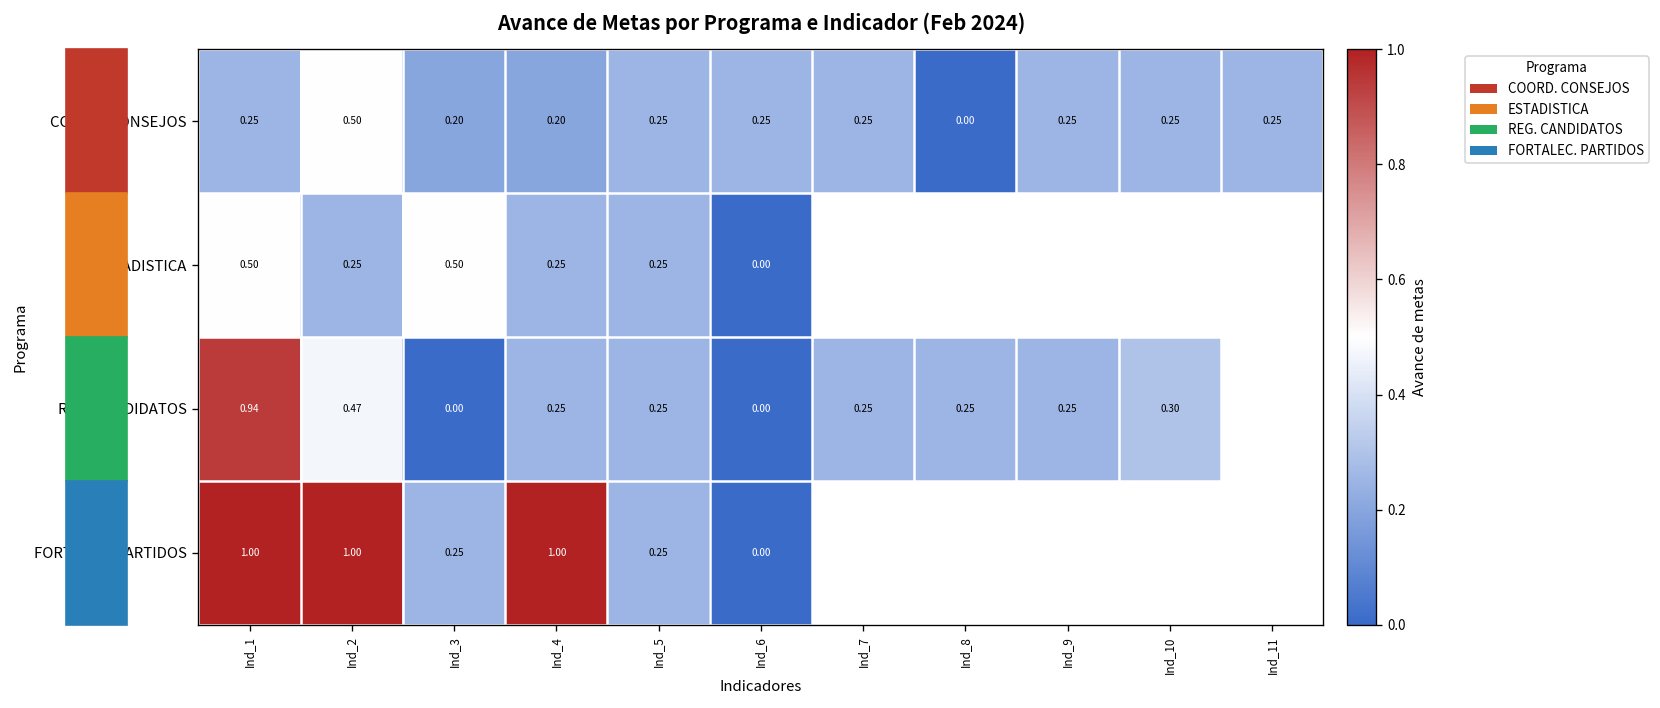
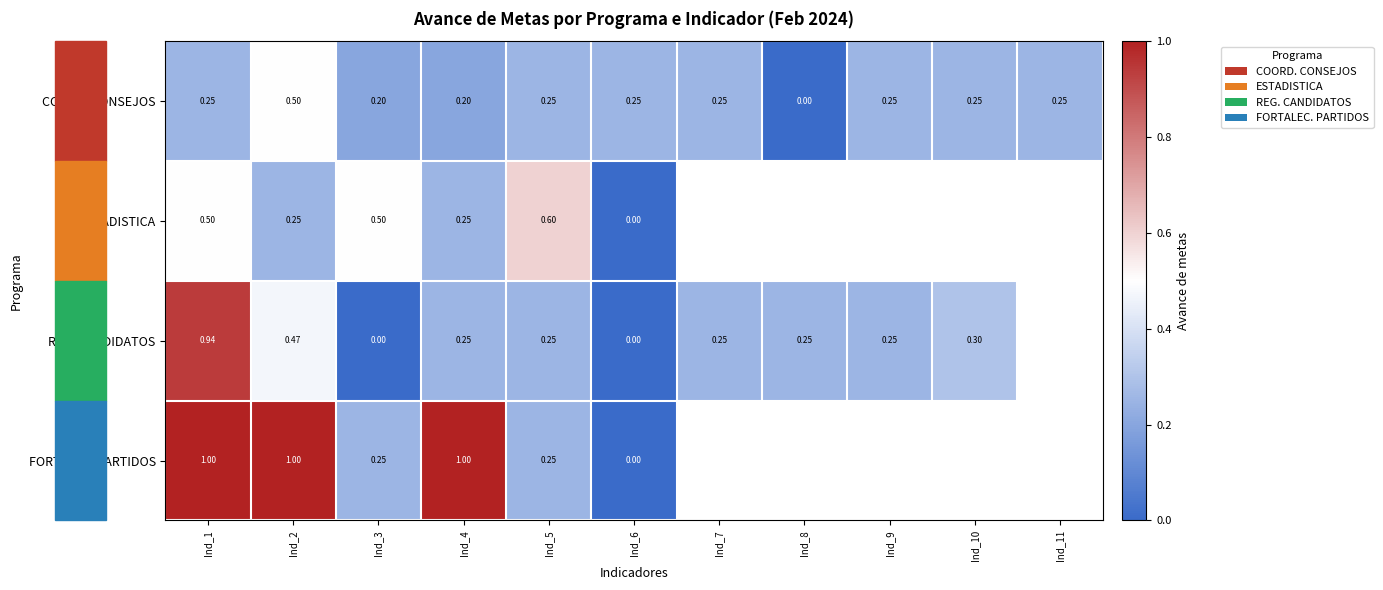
ESTADISTICA, Ind_5: 0.25 -> 0.60
